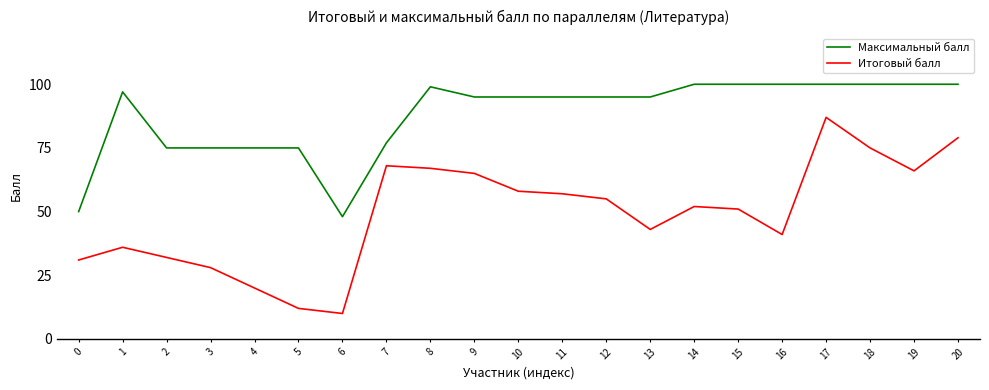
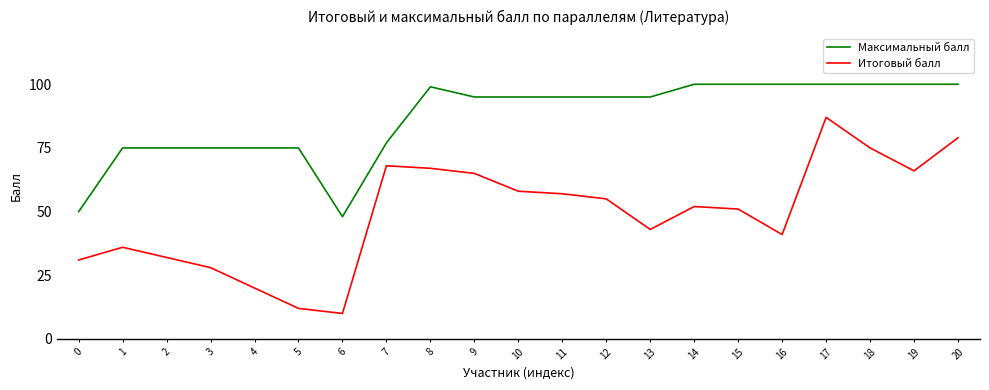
Максимальный балл, 1: 97 -> 75
